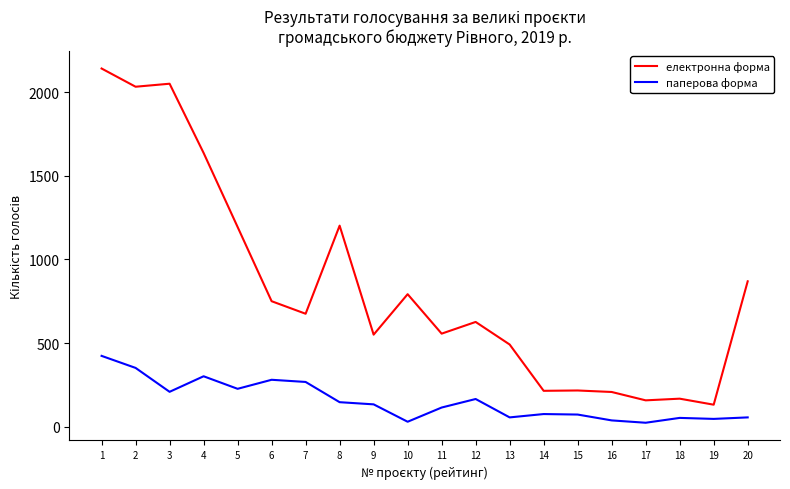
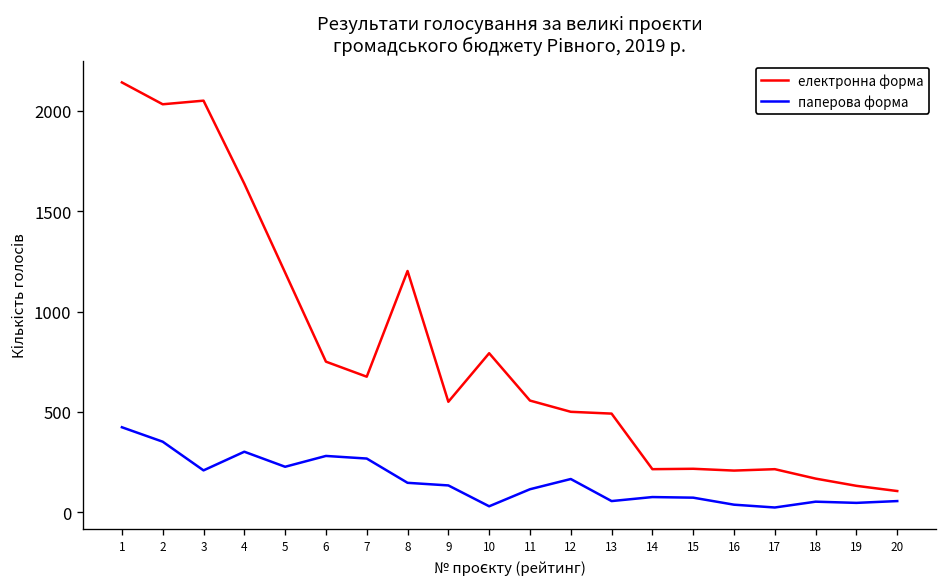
електронна форма, 12: 630 -> 500
електронна форма, 17: 160 -> 210
електронна форма, 20: 870 -> 110
